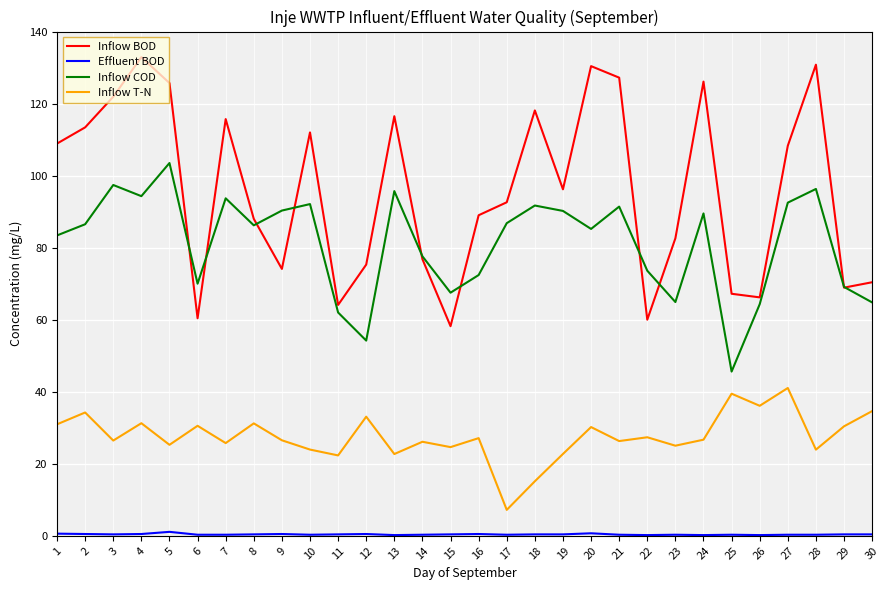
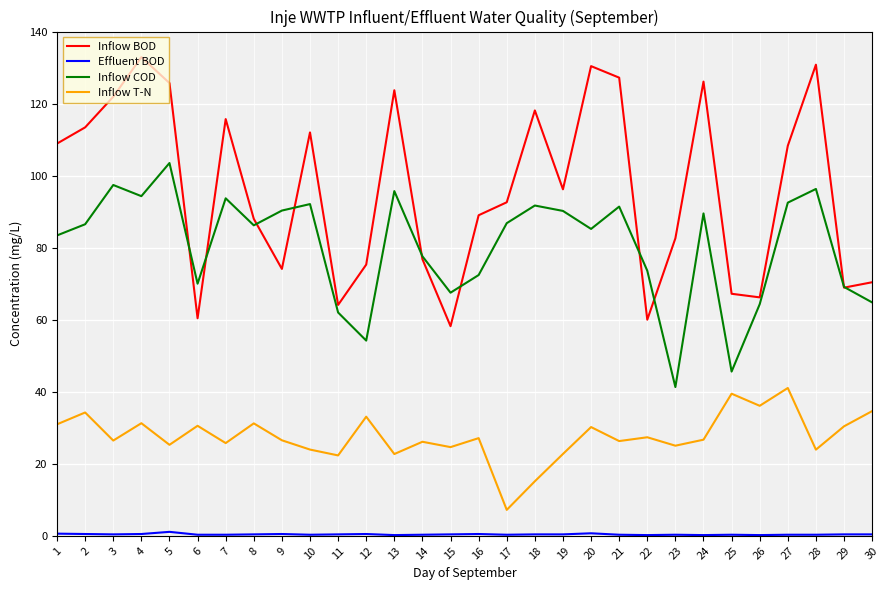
Inflow BOD, 13: 117 -> 124
Inflow COD, 23: 65 -> 41
